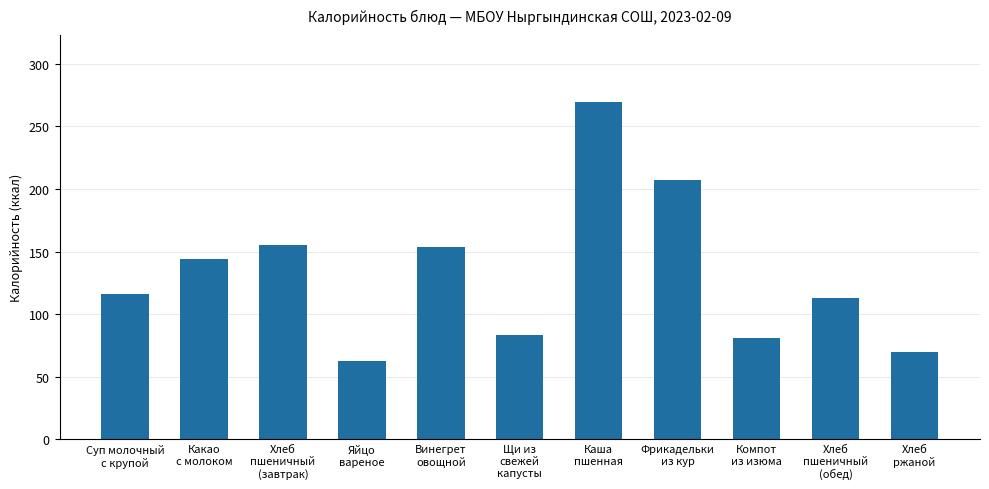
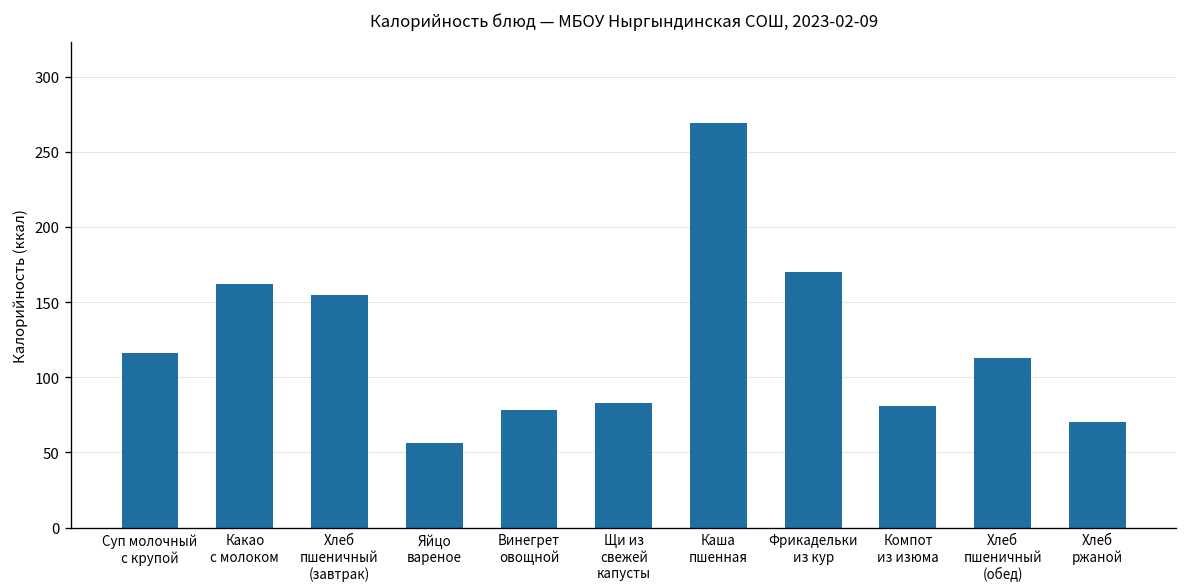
Какао с молоком: 144 -> 162
Яйцо вареное: 63 -> 56
Винегрет овощной: 154 -> 78
Фрикадельки из кур: 207 -> 170
